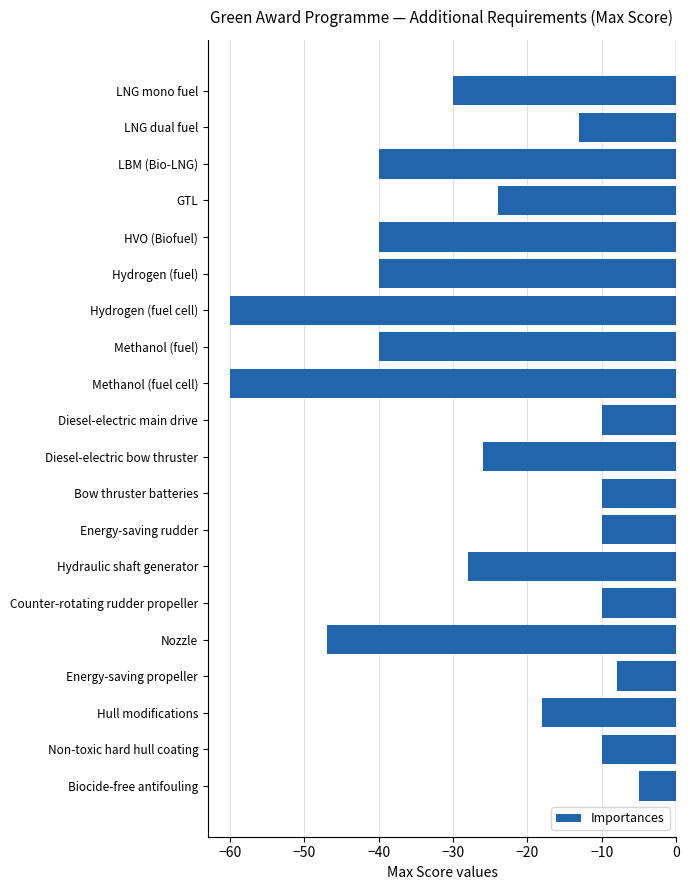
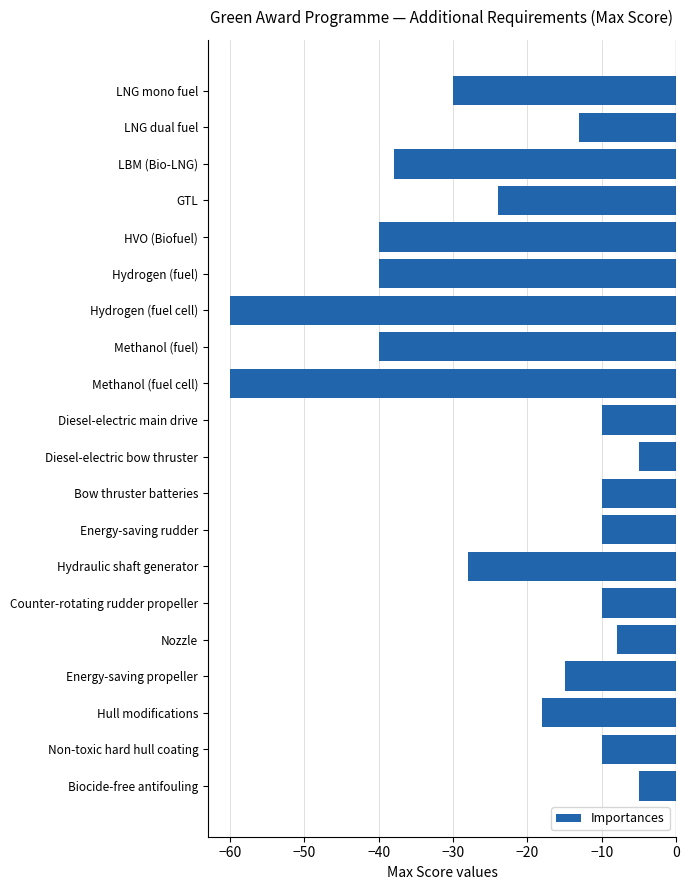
LBM (Bio-LNG): -40 -> -38
Diesel-electric bow thruster: -26 -> -5
Nozzle: -47 -> -8
Energy-saving propeller: -8 -> -15
